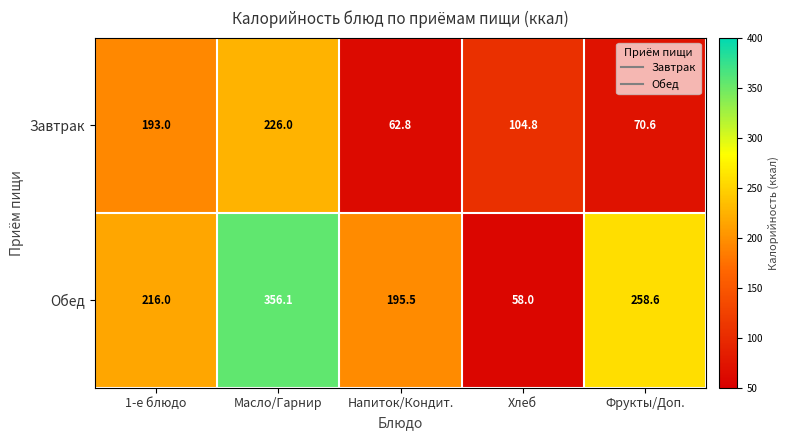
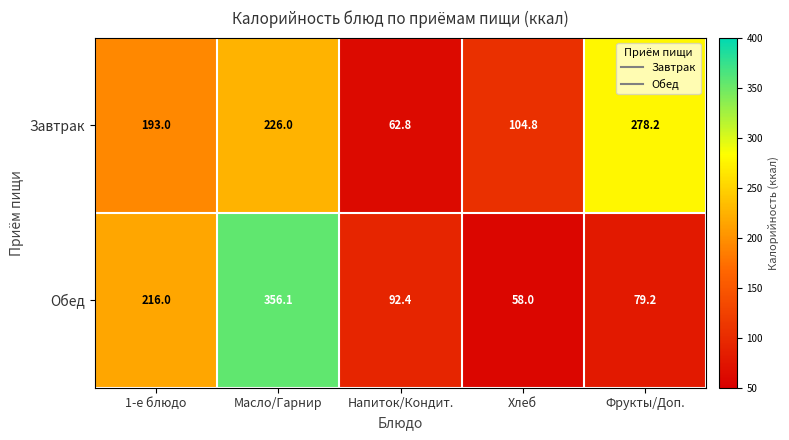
Завтрак, Фрукты/Доп.: 70.6 -> 278.2
Обед, Напиток/Кондит.: 195.5 -> 92.4
Обед, Фрукты/Доп.: 258.6 -> 79.2
